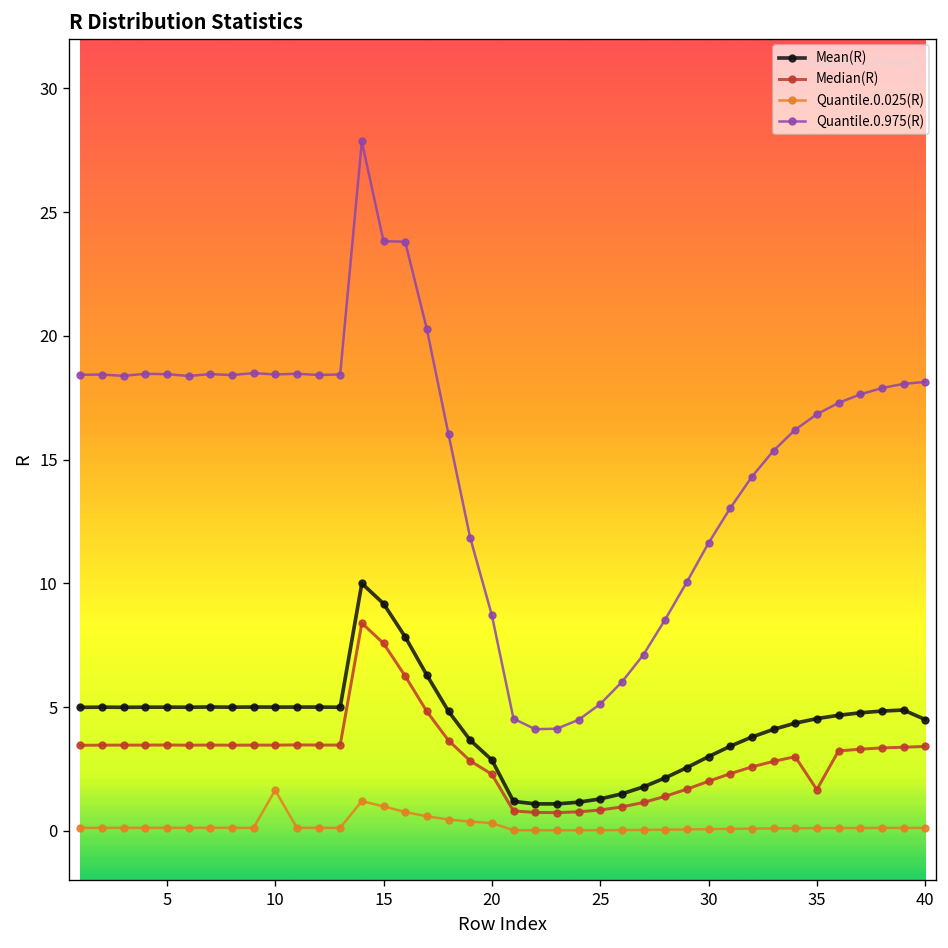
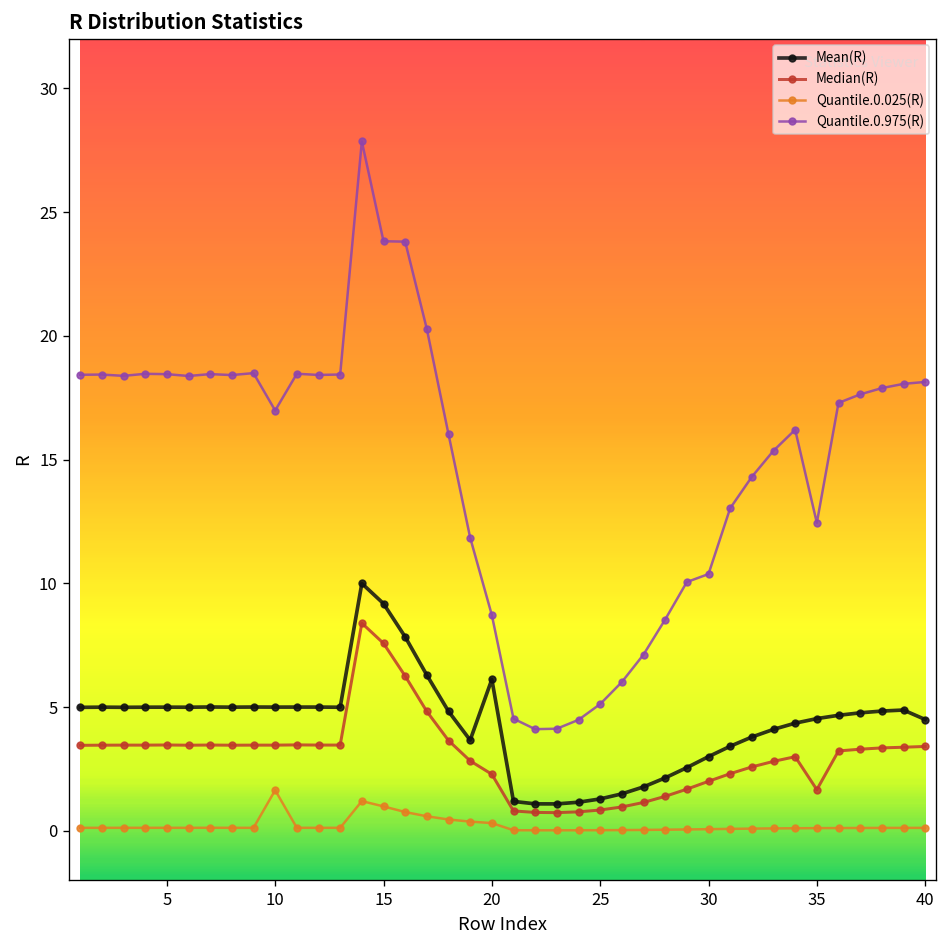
Quantile.0.975(R), 10: 18.4 -> 17.0
Mean(R), 20: 2.9 -> 6.1
Quantile.0.975(R), 30: 11.6 -> 10.4
Quantile.0.975(R), 35: 16.8 -> 12.4
